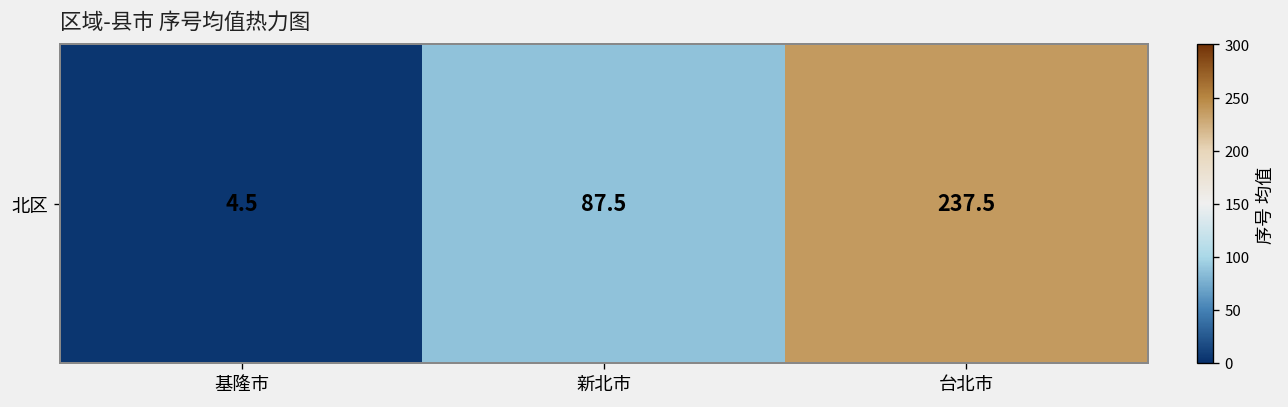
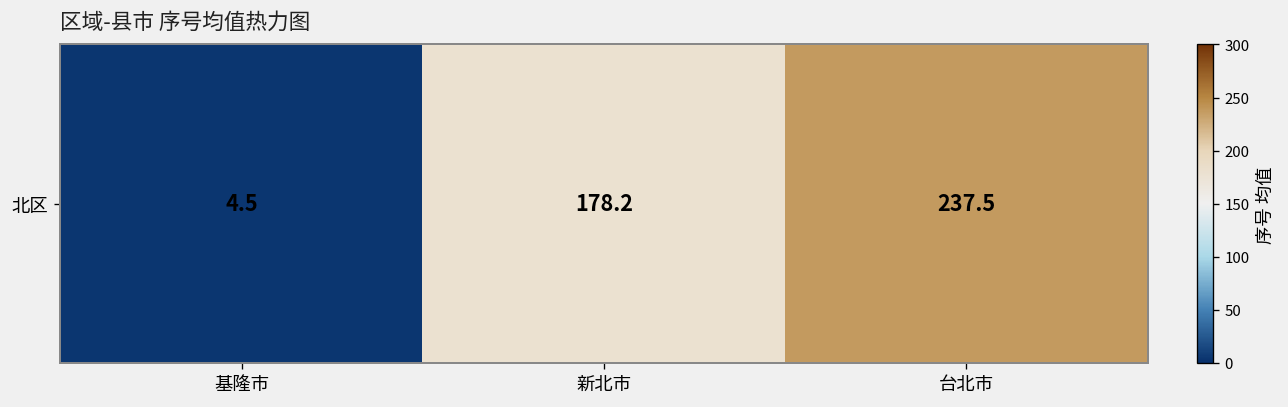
北区, 新北市: 87.5 -> 178.2
